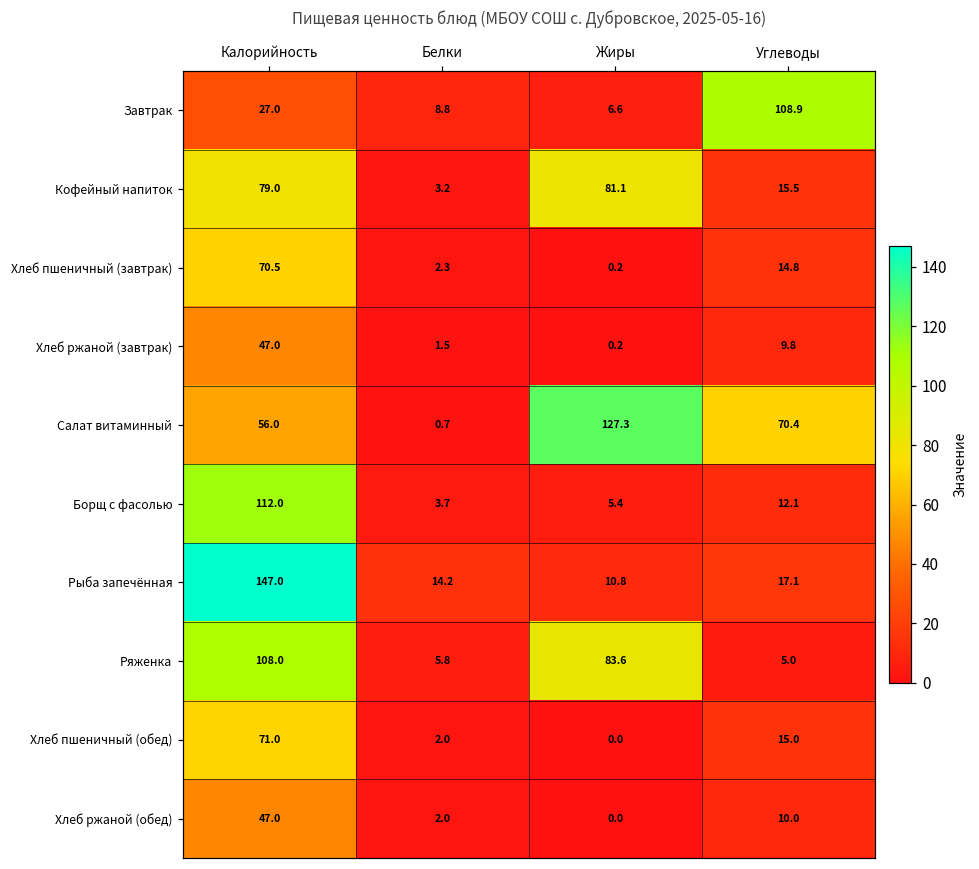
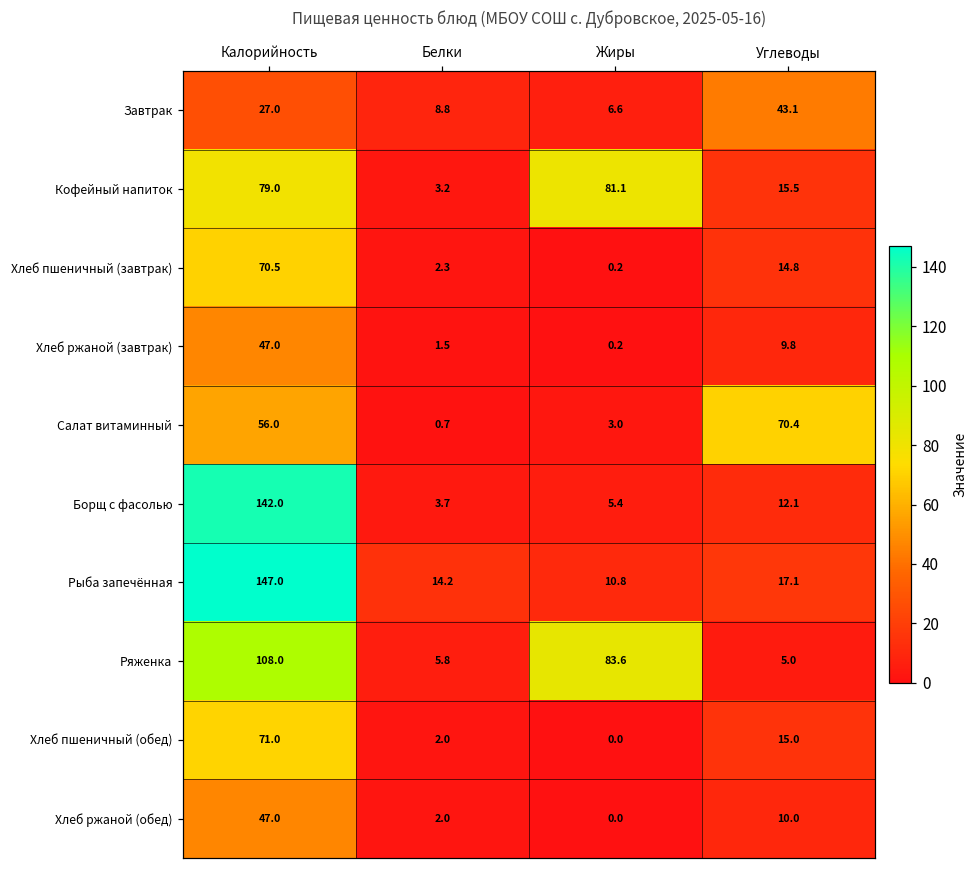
Завтрак, Углеводы: 108.9 -> 43.1
Салат витаминный, Жиры: 127.3 -> 3.0
Борщ с фасолью, Калорийность: 112.0 -> 142.0
